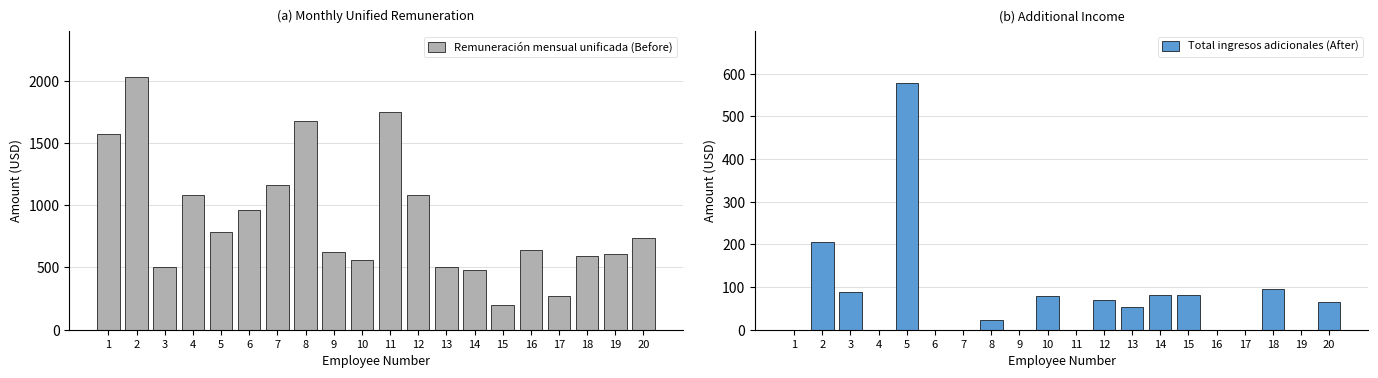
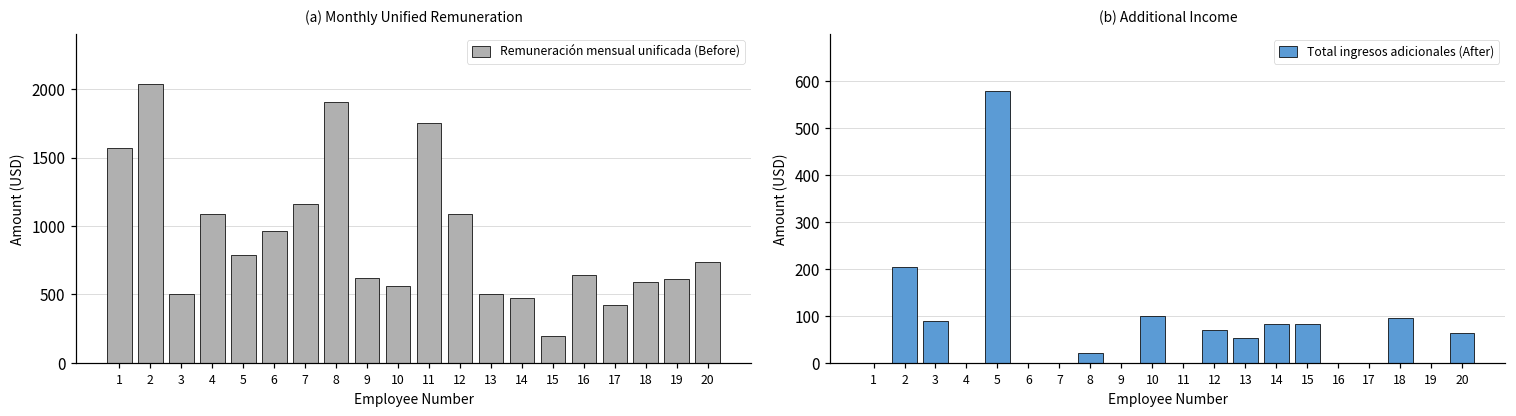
(a) Monthly Unified Remuneration, 8: 1680 -> 1910
(a) Monthly Unified Remuneration, 17: 270 -> 430
(b) Additional Income, 10: 80 -> 100
